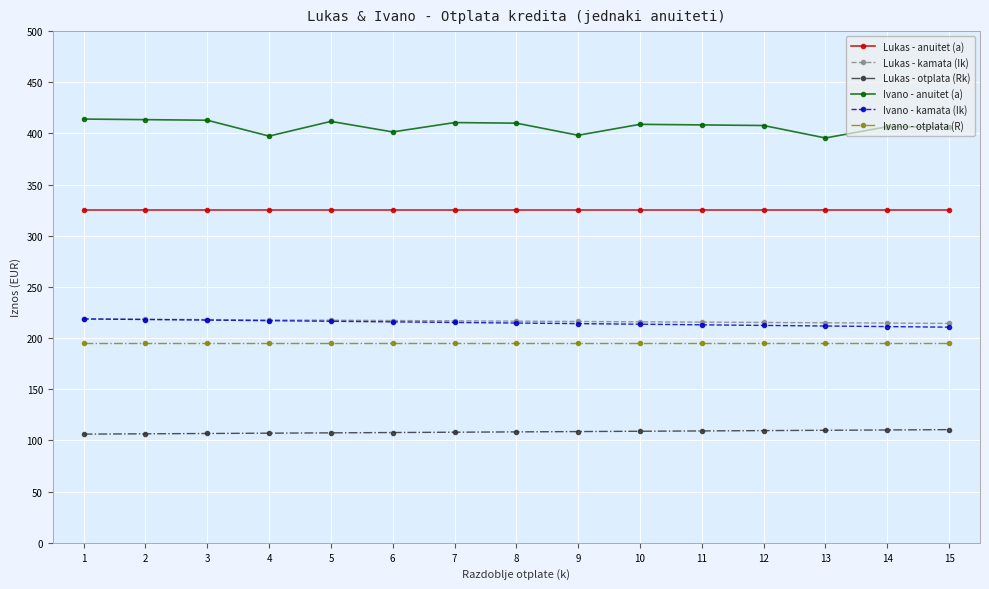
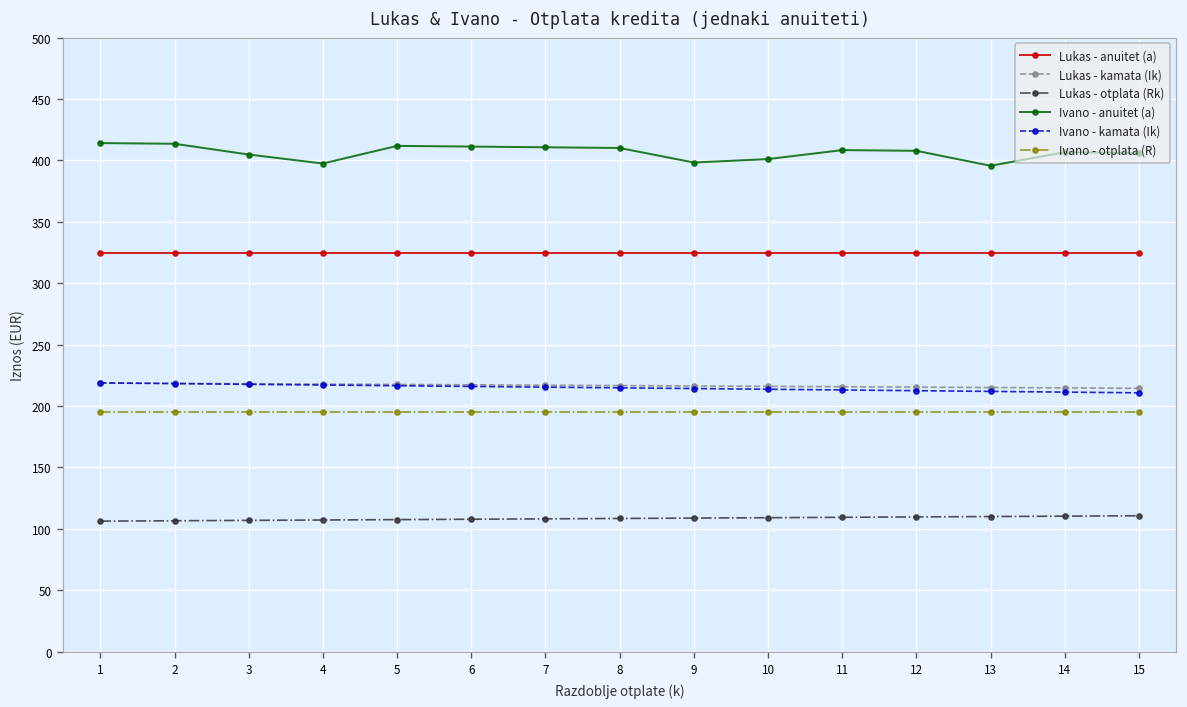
Ivano - anuitet (a), 3: 413 -> 405
Ivano - anuitet (a), 6: 401 -> 411
Ivano - anuitet (a), 10: 409 -> 401
